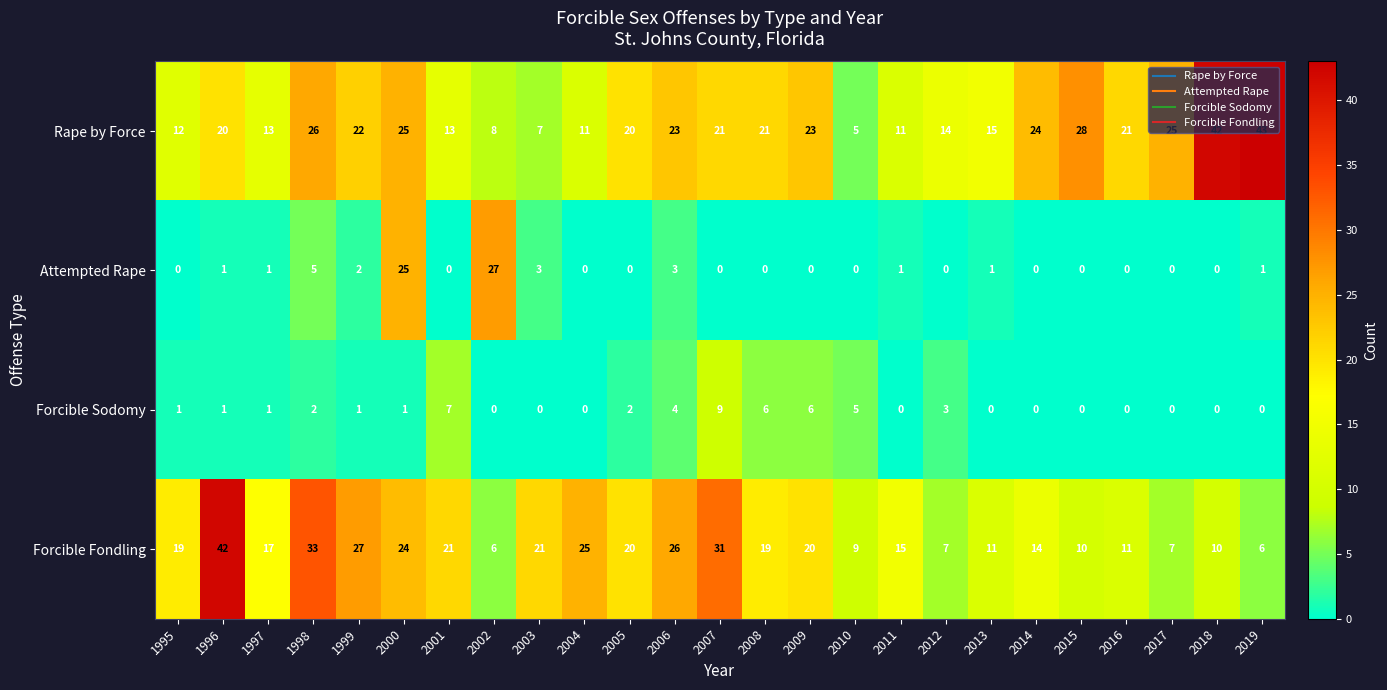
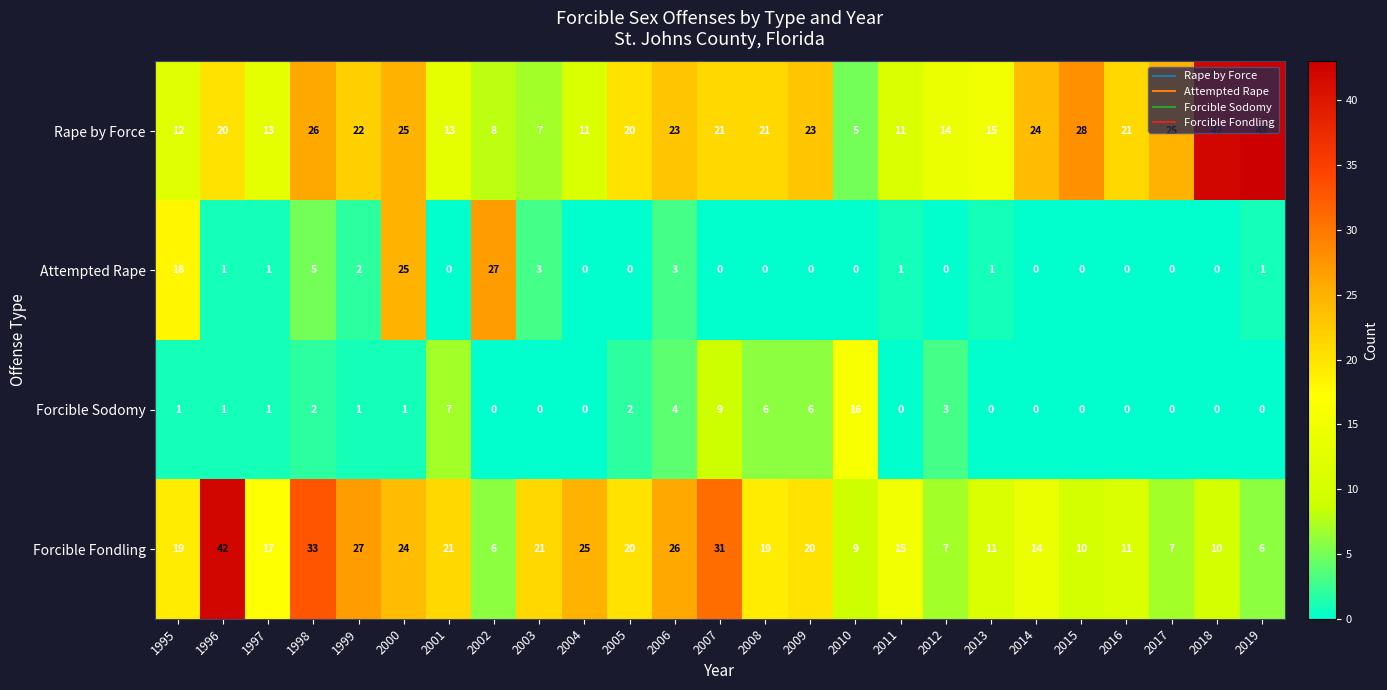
Attempted Rape, 1995: 0 -> 18
Forcible Sodomy, 2010: 5 -> 16
